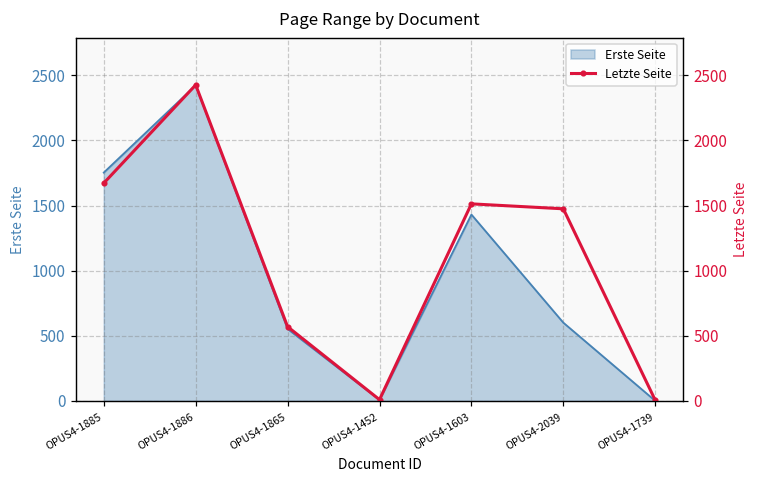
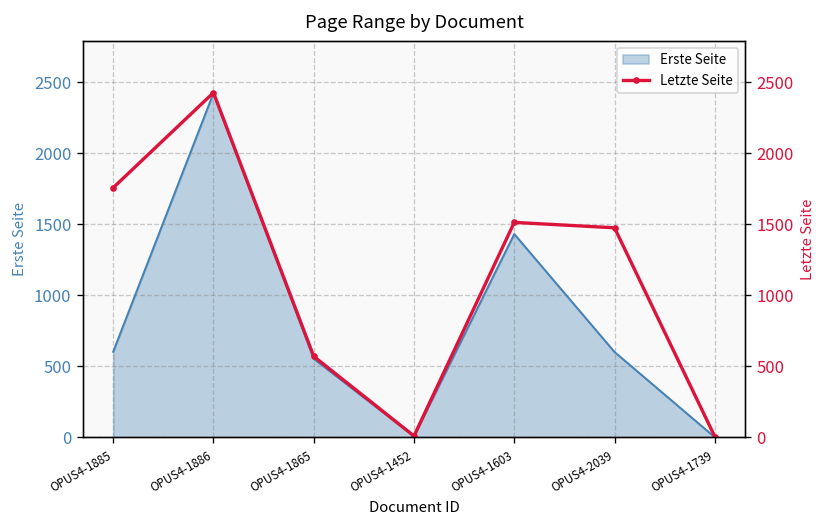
Erste Seite, OPUS4-1885: 1750 -> 600
Letzte Seite, OPUS4-1885: 1670 -> 1760
